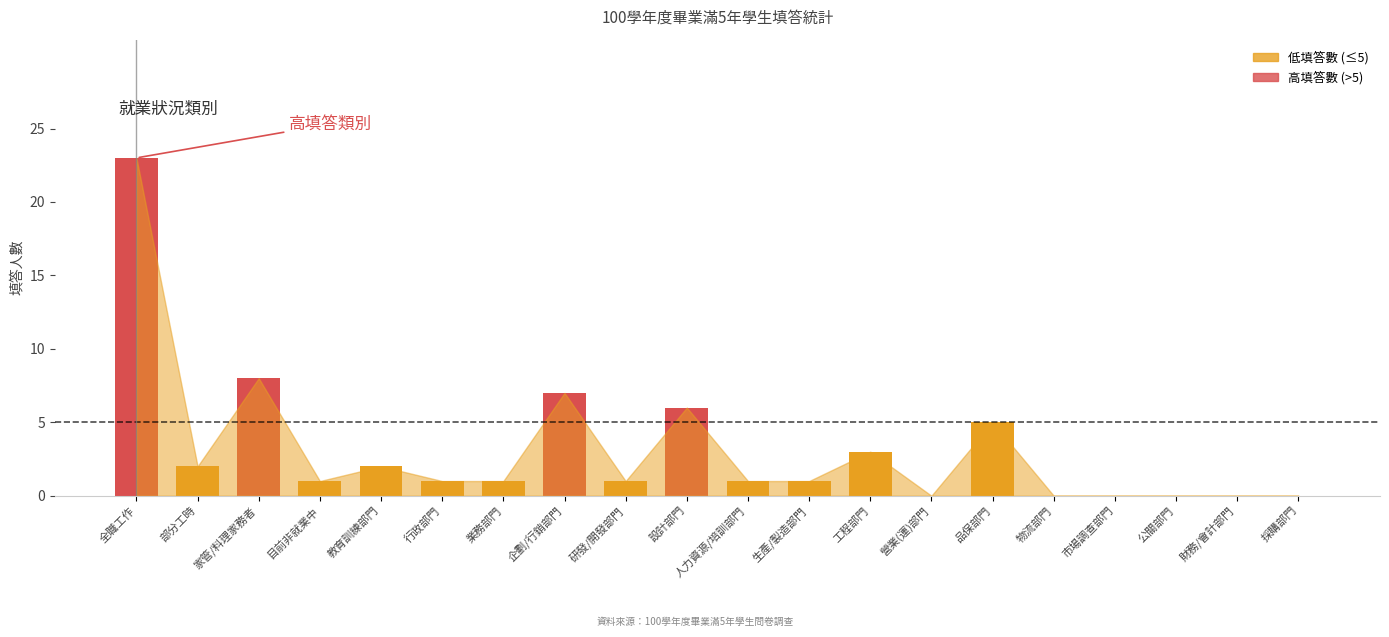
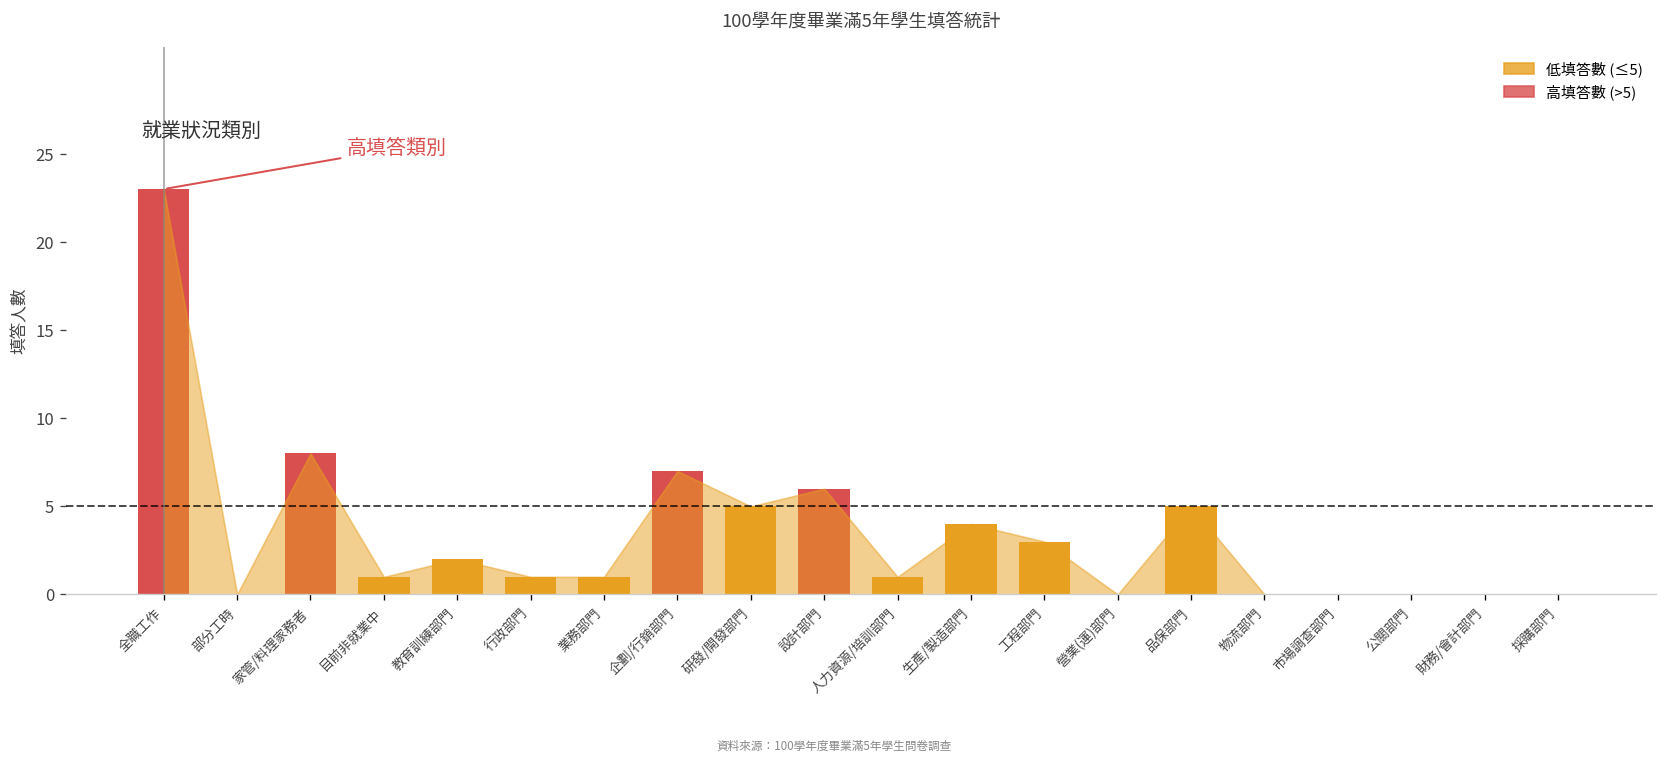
部分工時: 2 -> 0
研發/開發部門: 1 -> 5
生產/製造部門: 1 -> 4
